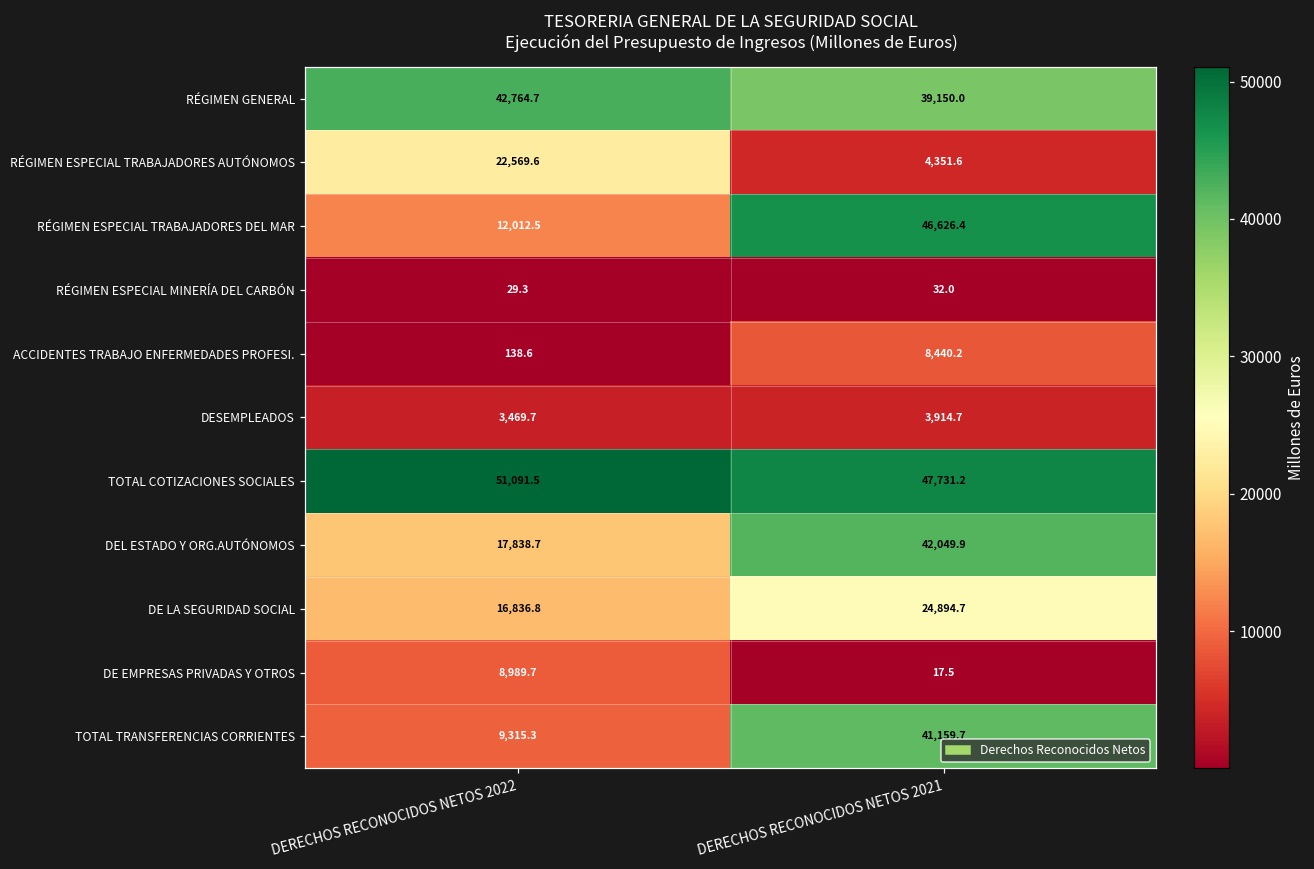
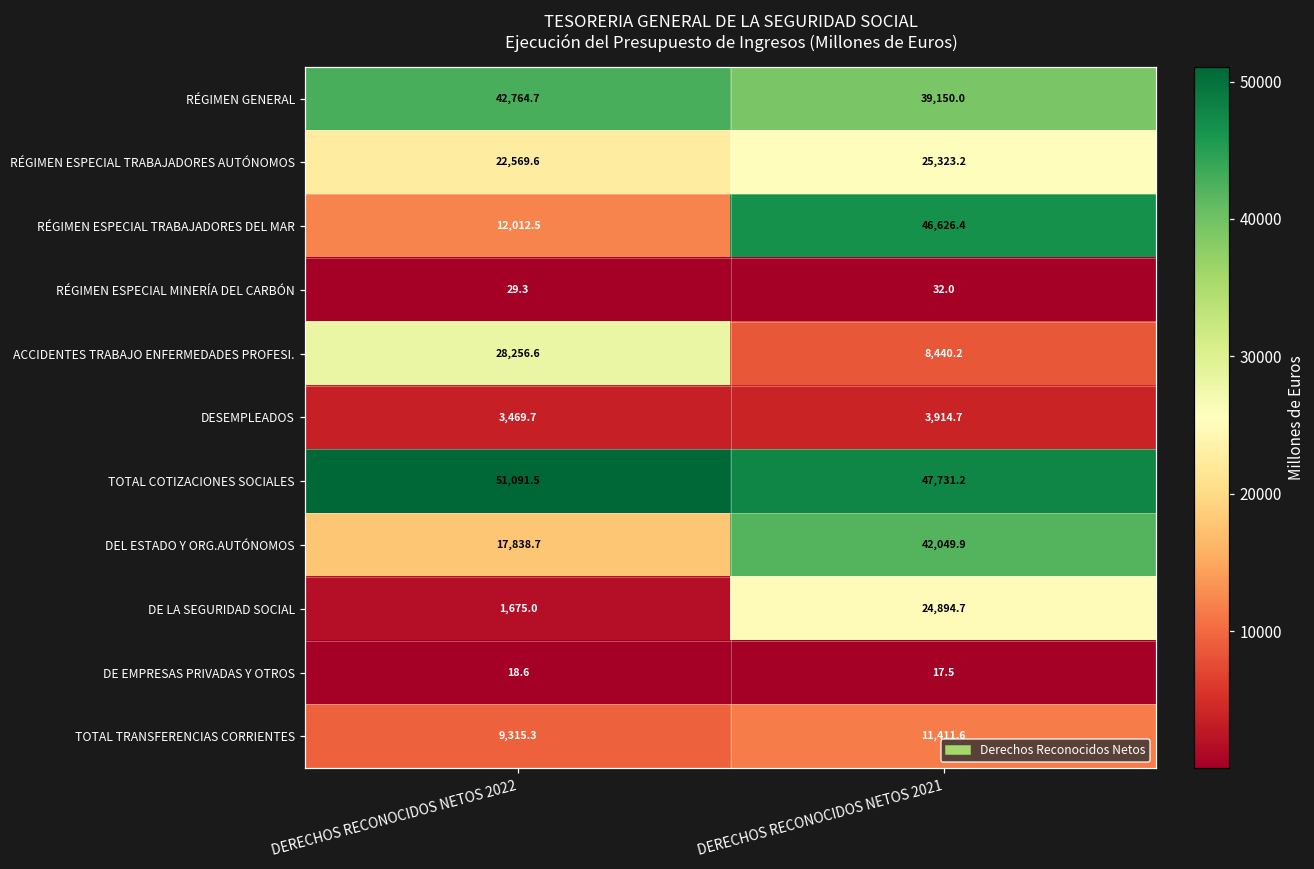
RÉGIMEN ESPECIAL TRABAJADORES AUTÓNOMOS, DERECHOS RECONOCIDOS NETOS 2021: 4,351.6 -> 25,323.2
ACCIDENTES TRABAJO ENFERMEDADES PROFESI., DERECHOS RECONOCIDOS NETOS 2022: 138.6 -> 28,256.6
DE LA SEGURIDAD SOCIAL, DERECHOS RECONOCIDOS NETOS 2022: 16,836.8 -> 1,675.0
DE EMPRESAS PRIVADAS Y OTROS, DERECHOS RECONOCIDOS NETOS 2022: 8,989.7 -> 18.6
TOTAL TRANSFERENCIAS CORRIENTES, DERECHOS RECONOCIDOS NETOS 2021: 41,159.7 -> 11,411.6
